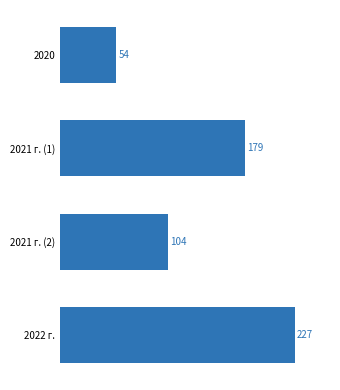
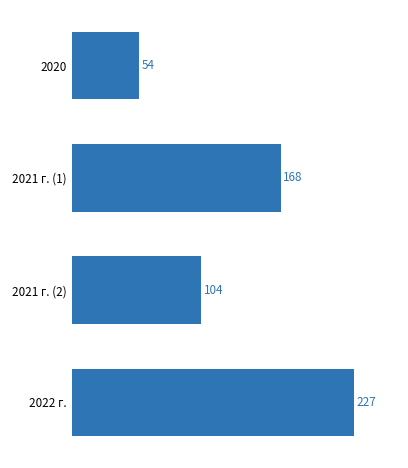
2021 г. (1): 179 -> 168
